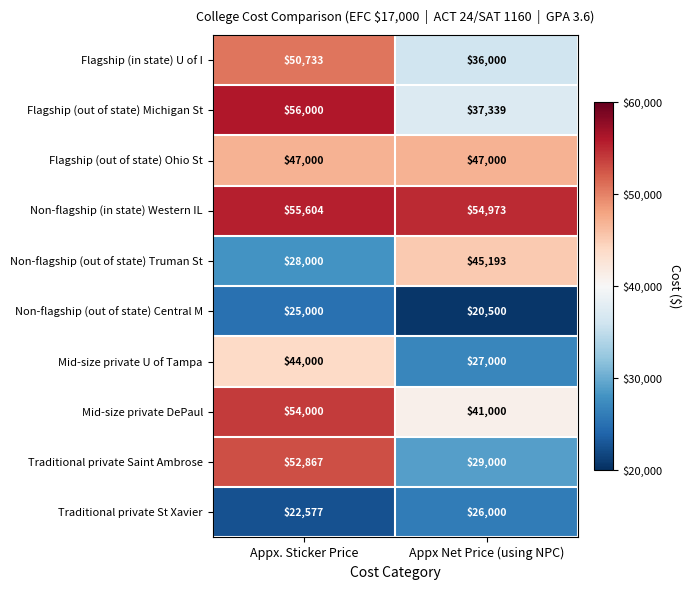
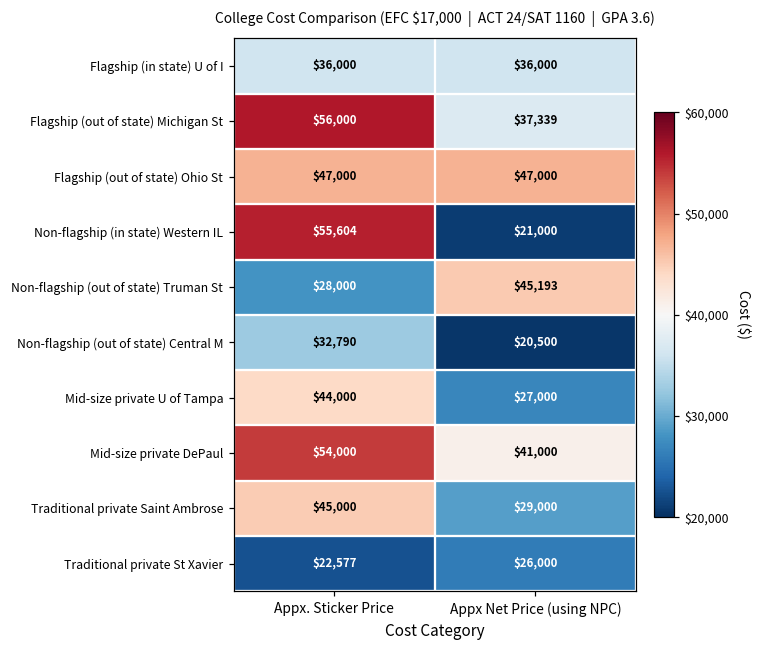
Flagship (in state) U of I, Appx. Sticker Price: $50,733 -> $36,000
Non-flagship (in state) Western IL, Appx Net Price (using NPC): $54,973 -> $21,000
Non-flagship (out of state) Central M, Appx. Sticker Price: $25,000 -> $32,790
Traditional private Saint Ambrose, Appx. Sticker Price: $52,867 -> $45,000
